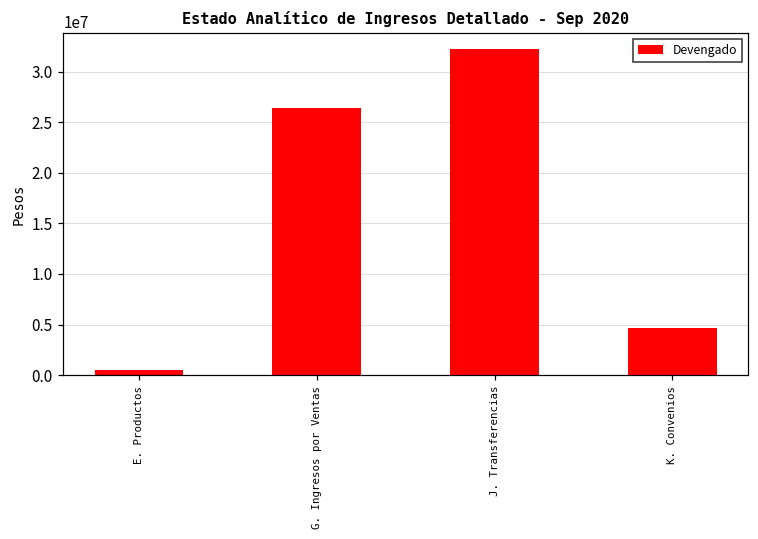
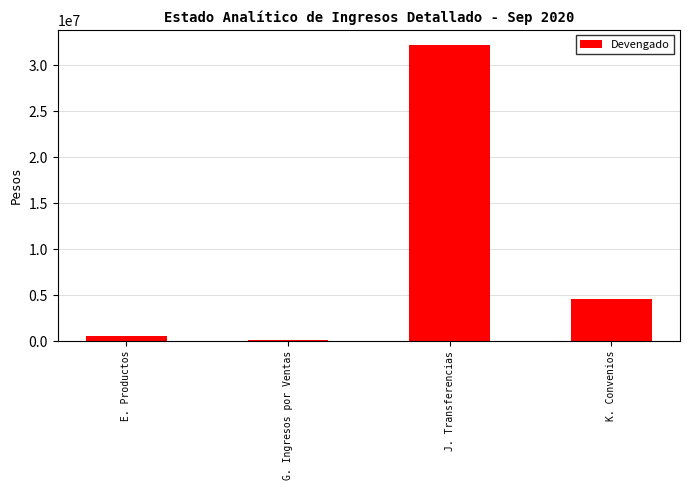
G. Ingresos por Ventas: 26000000 -> 0
